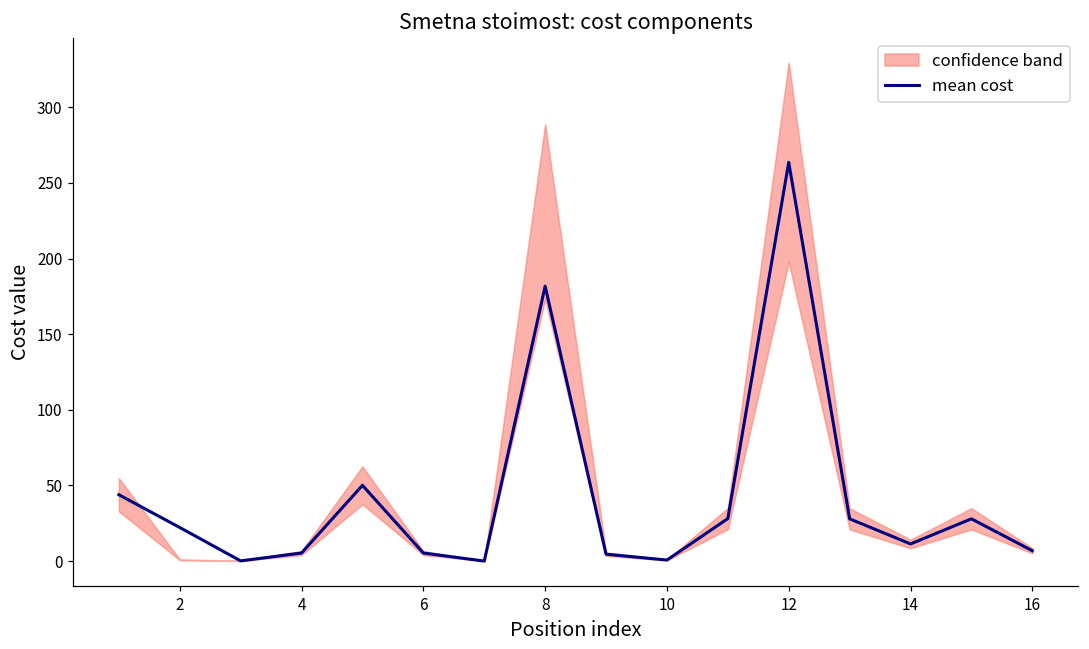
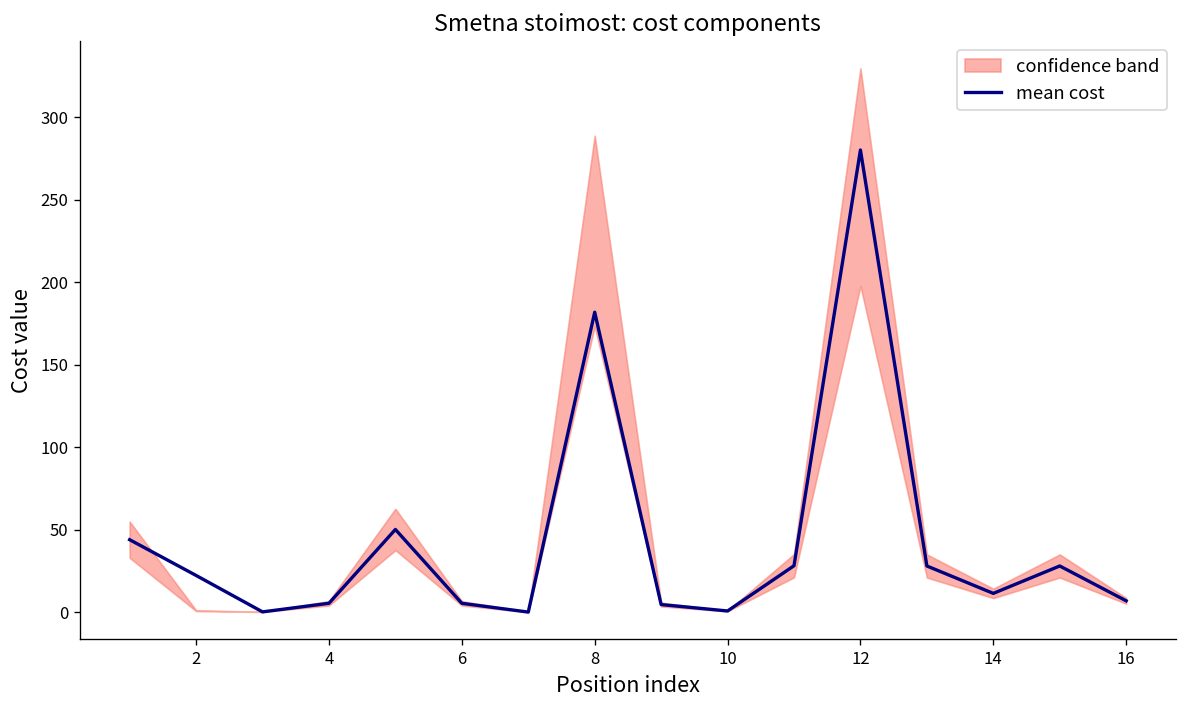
mean cost, 12: 264 -> 280
